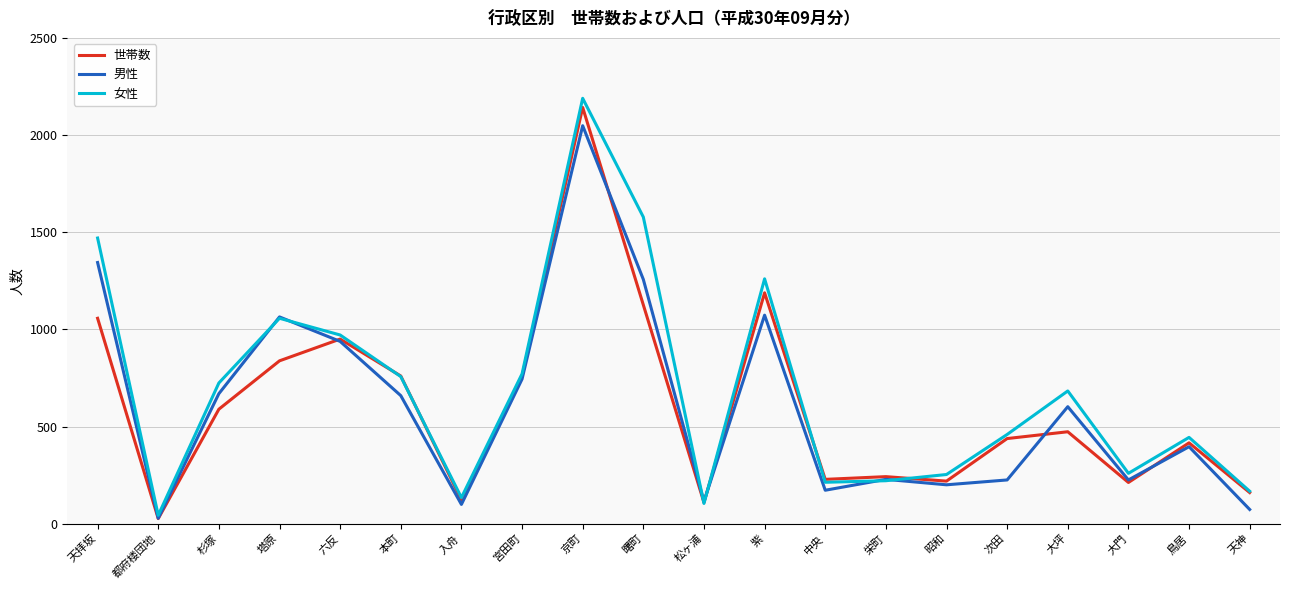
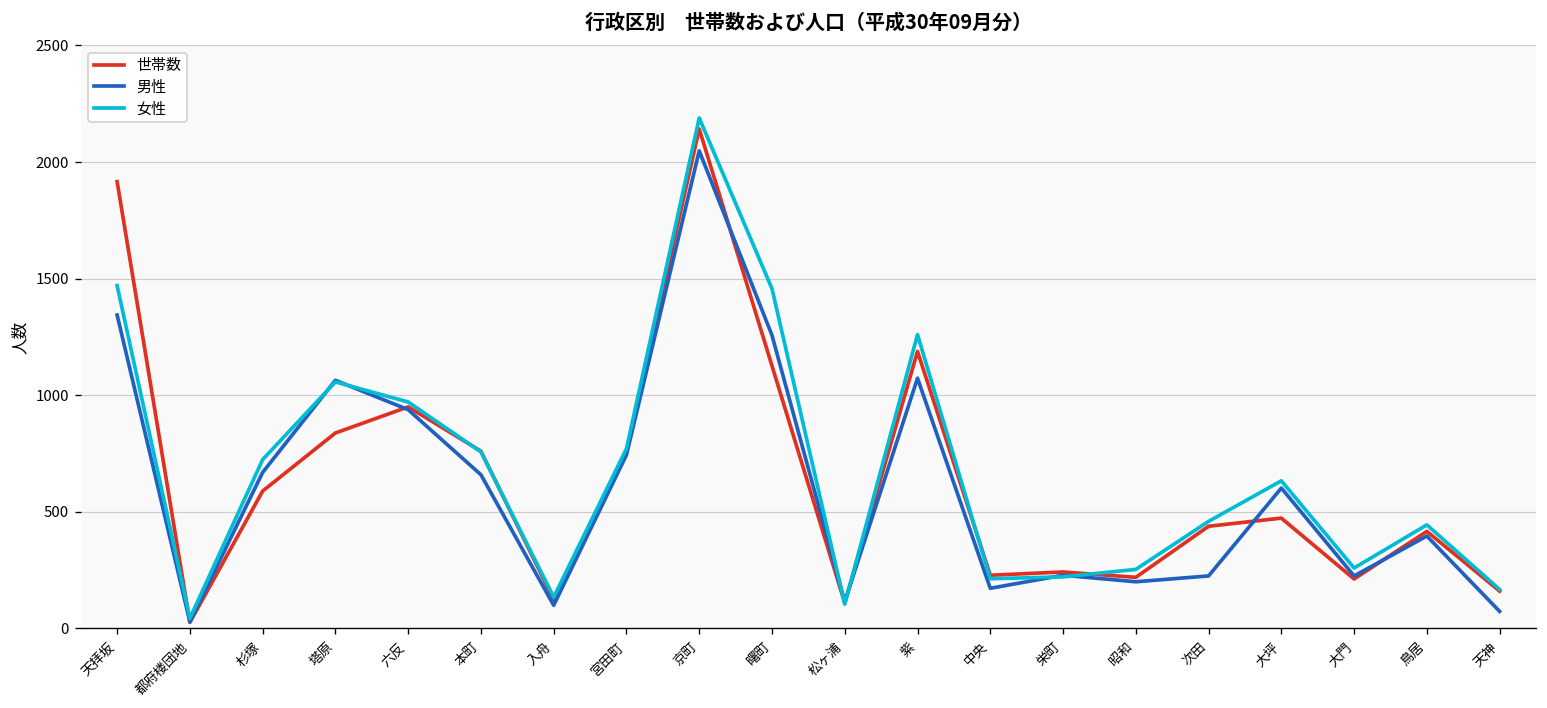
世帯数, 天拝坂: 1060 -> 1920
女性, 曙町: 1580 -> 1460
女性, 大坪: 680 -> 630
